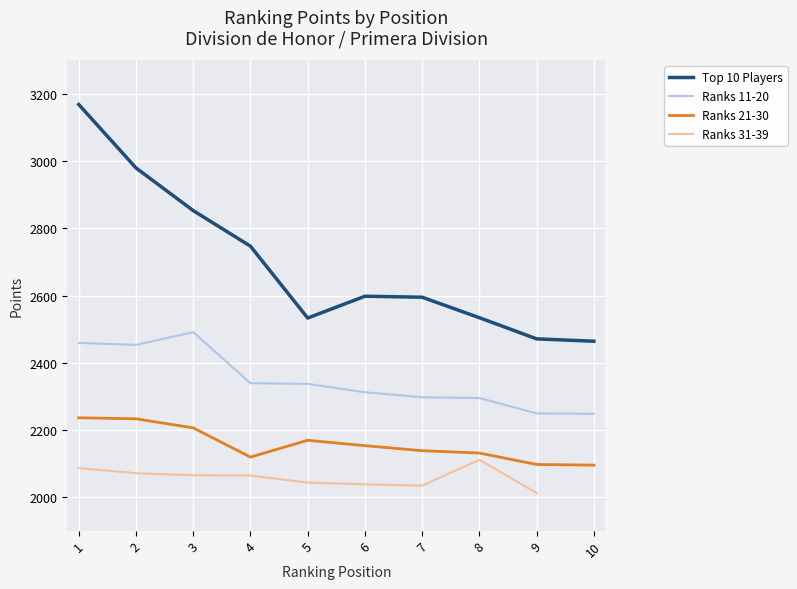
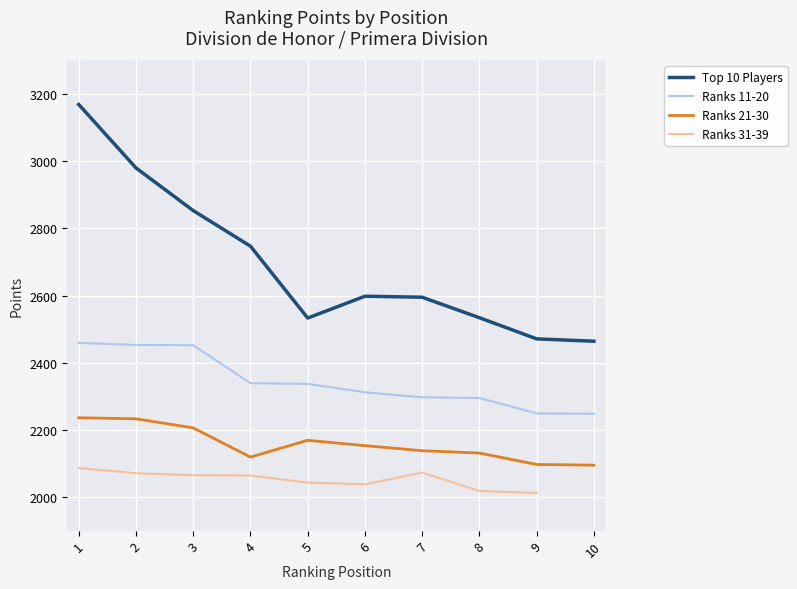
Ranks 11-20, 3: 2490 -> 2450
Ranks 31-39, 7: 2030 -> 2070
Ranks 31-39, 8: 2110 -> 2020
